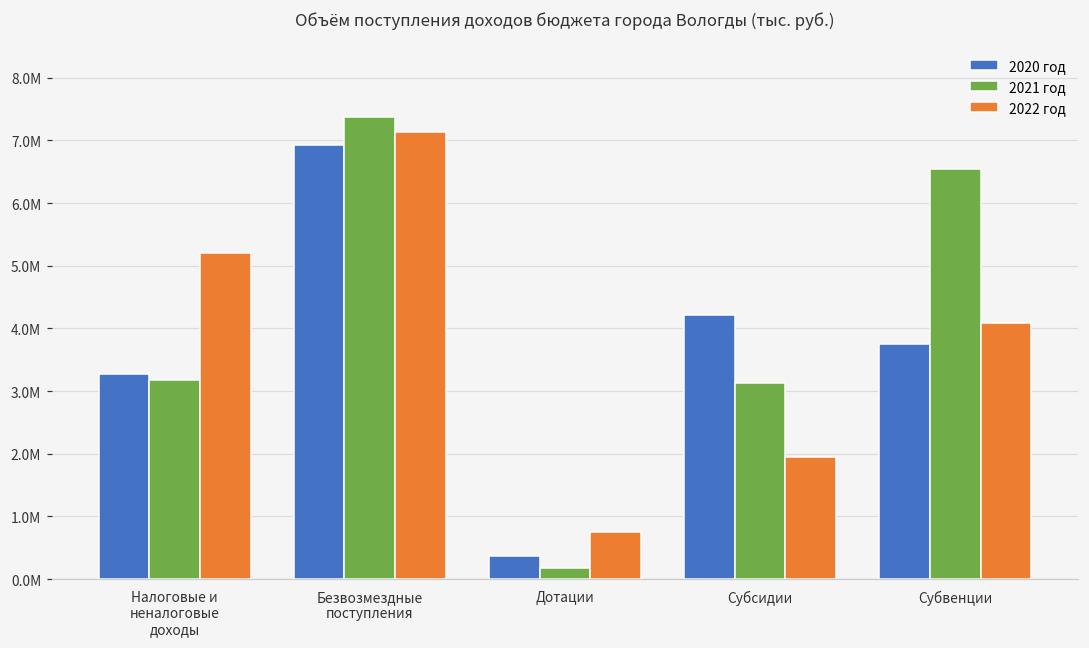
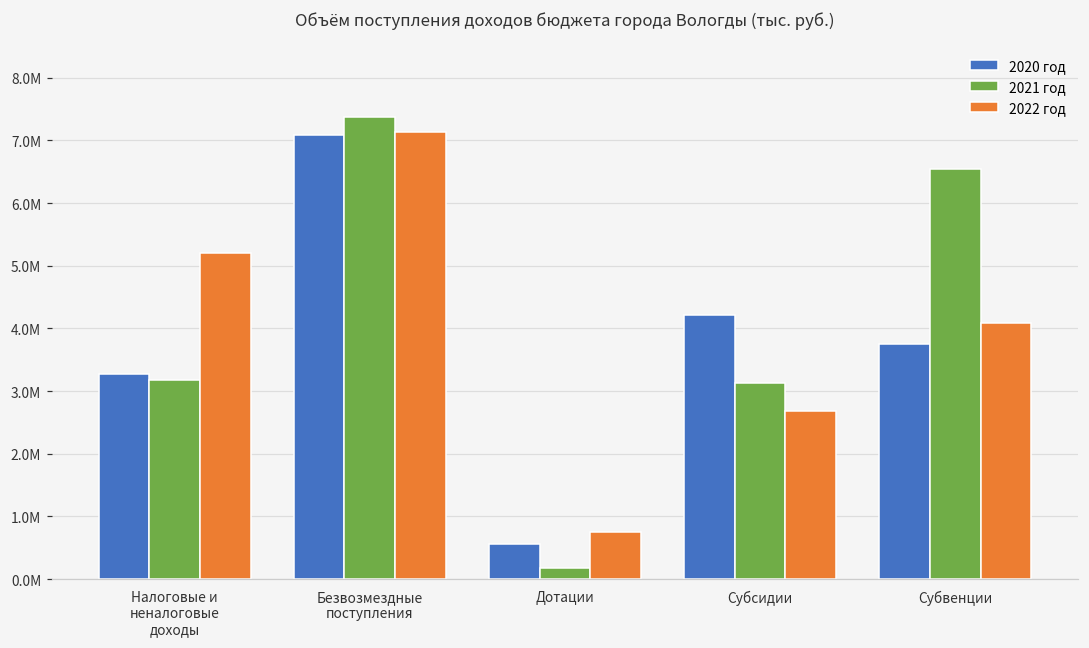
2020 год, Безвозмездные поступления: 6900000 -> 7100000
2020 год, Дотации: 400000 -> 600000
2022 год, Субсидии: 1900000 -> 2700000
